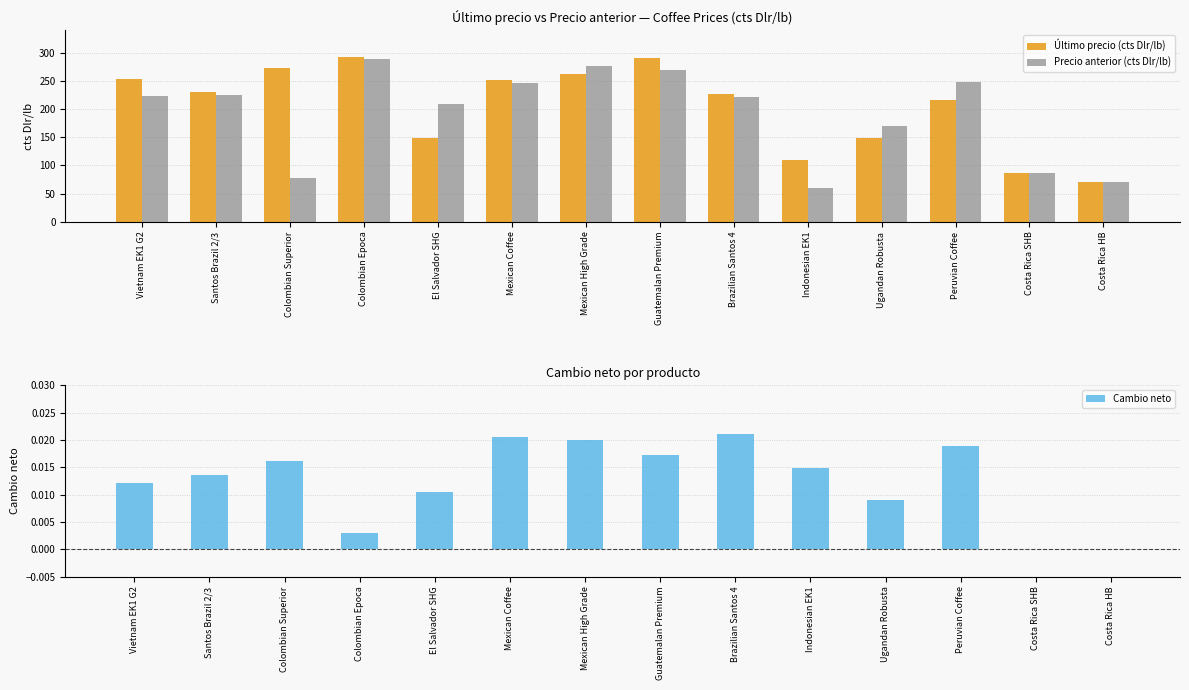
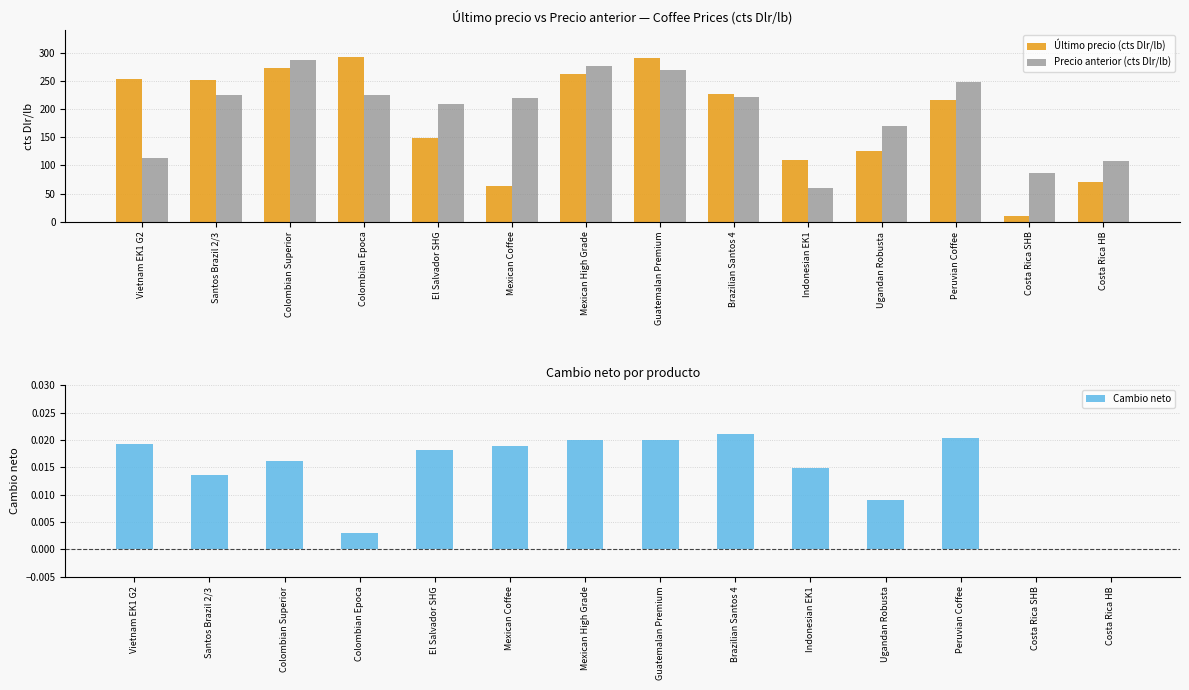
Último precio vs Precio anterior — Coffee Prices (cts Dlr/lb), Precio anterior (cts Dlr/lb), Vietnam EK1 G2: 220 -> 110
Último precio vs Precio anterior — Coffee Prices (cts Dlr/lb), Último precio (cts Dlr/lb), Santos Brazil 2/3: 230 -> 250
Último precio vs Precio anterior — Coffee Prices (cts Dlr/lb), Precio anterior (cts Dlr/lb), Colombian Superior: 80 -> 290
Último precio vs Precio anterior — Coffee Prices (cts Dlr/lb), Precio anterior (cts Dlr/lb), Colombian Epoca: 290 -> 230
Último precio vs Precio anterior — Coffee Prices (cts Dlr/lb), Último precio (cts Dlr/lb), Mexican Coffee: 250 -> 60
Último precio vs Precio anterior — Coffee Prices (cts Dlr/lb), Precio anterior (cts Dlr/lb), Mexican Coffee: 250 -> 220
Último precio vs Precio anterior — Coffee Prices (cts Dlr/lb), Último precio (cts Dlr/lb), Ugandan Robusta: 150 -> 130
Último precio vs Precio anterior — Coffee Prices (cts Dlr/lb), Último precio (cts Dlr/lb), Costa Rica SHB: 90 -> 10
Último precio vs Precio anterior — Coffee Prices (cts Dlr/lb), Precio anterior (cts Dlr/lb), Costa Rica HB: 70 -> 110
Cambio neto por producto, Vietnam EK1 G2: 0.012 -> 0.019
Cambio neto por producto, El Salvador SHG: 0.011 -> 0.018
Cambio neto por producto, Mexican Coffee: 0.021 -> 0.019
Cambio neto por producto, Guatemalan Premium: 0.017 -> 0.020
Cambio neto por producto, Peruvian Coffee: 0.019 -> 0.020
